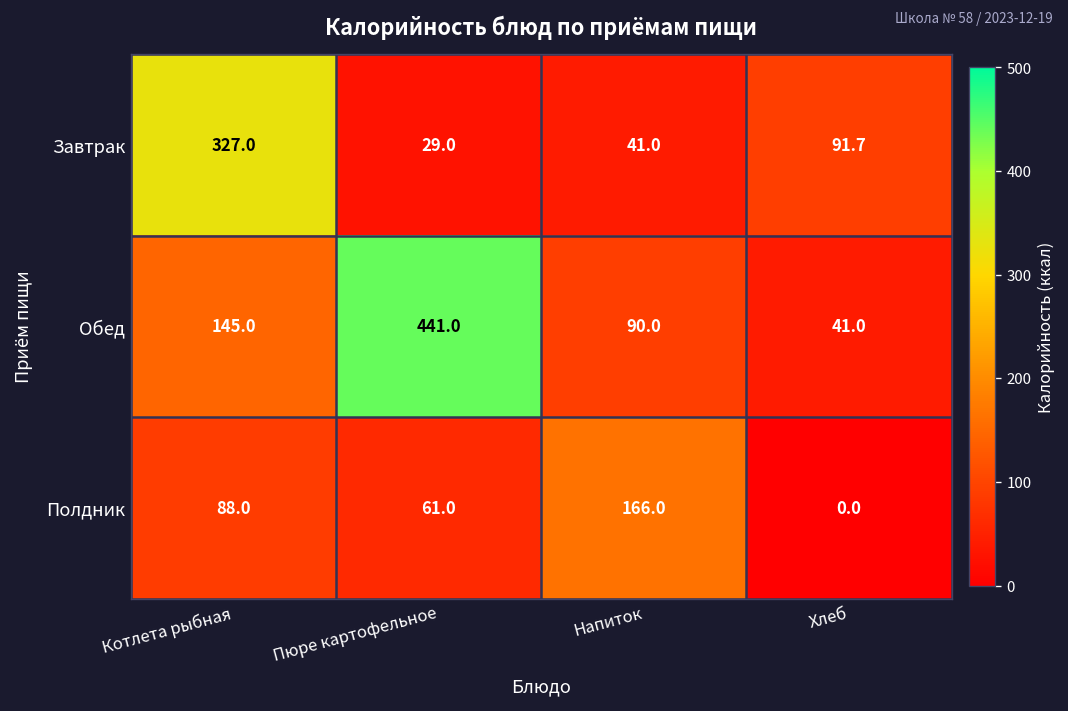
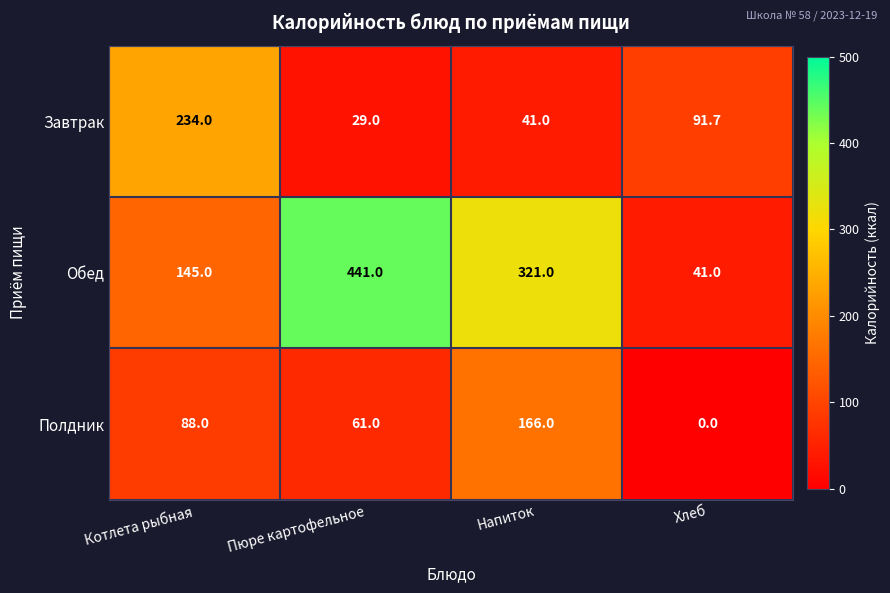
Завтрак, Котлета рыбная: 327.0 -> 234.0
Обед, Напиток: 90.0 -> 321.0
